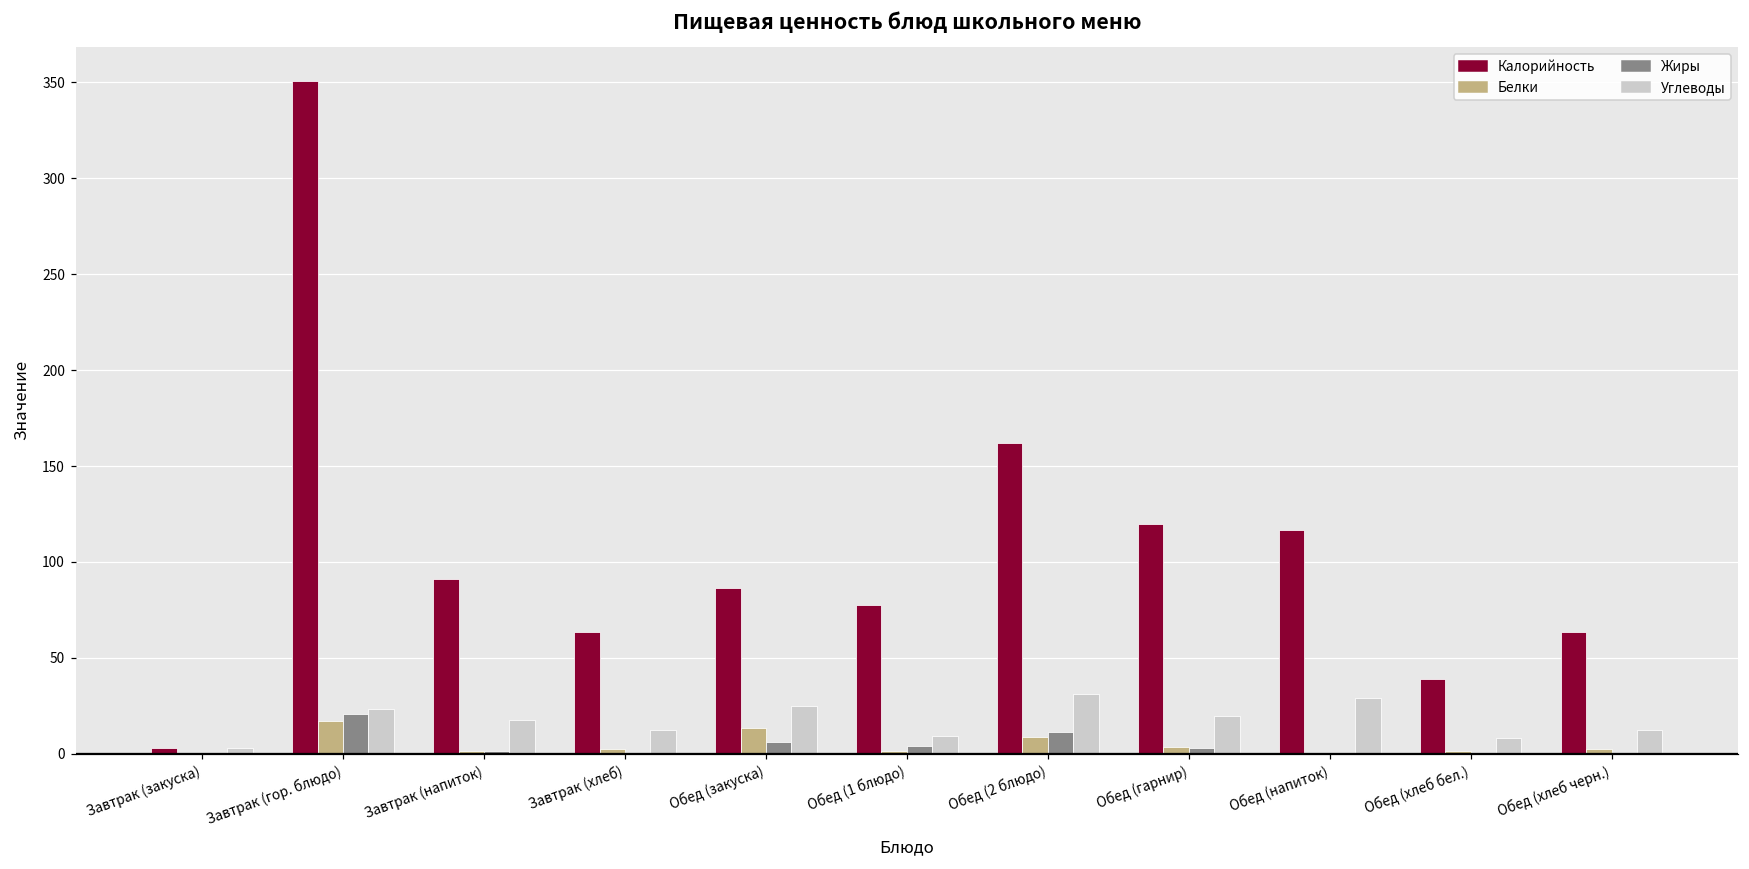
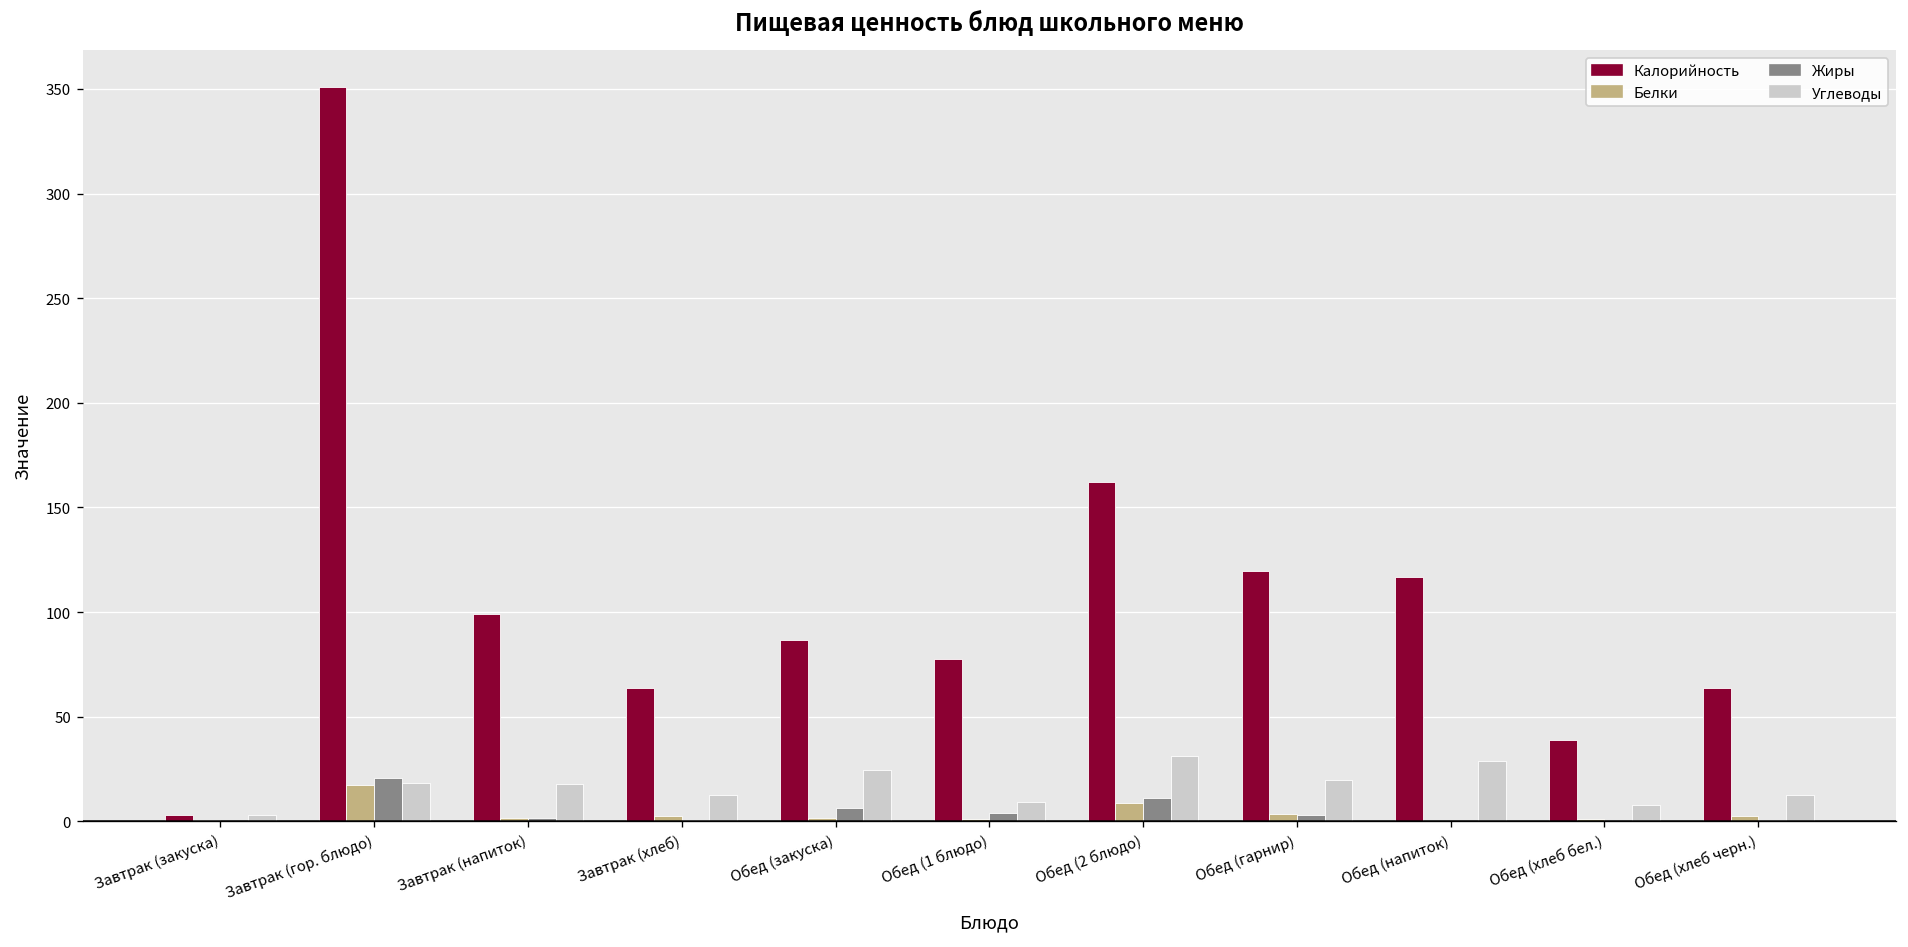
Углеводы, Завтрак (гор. блюдо): 24 -> 18
Калорийность, Завтрак (напиток): 91 -> 99
Белки, Обед (закуска): 13 -> 2
